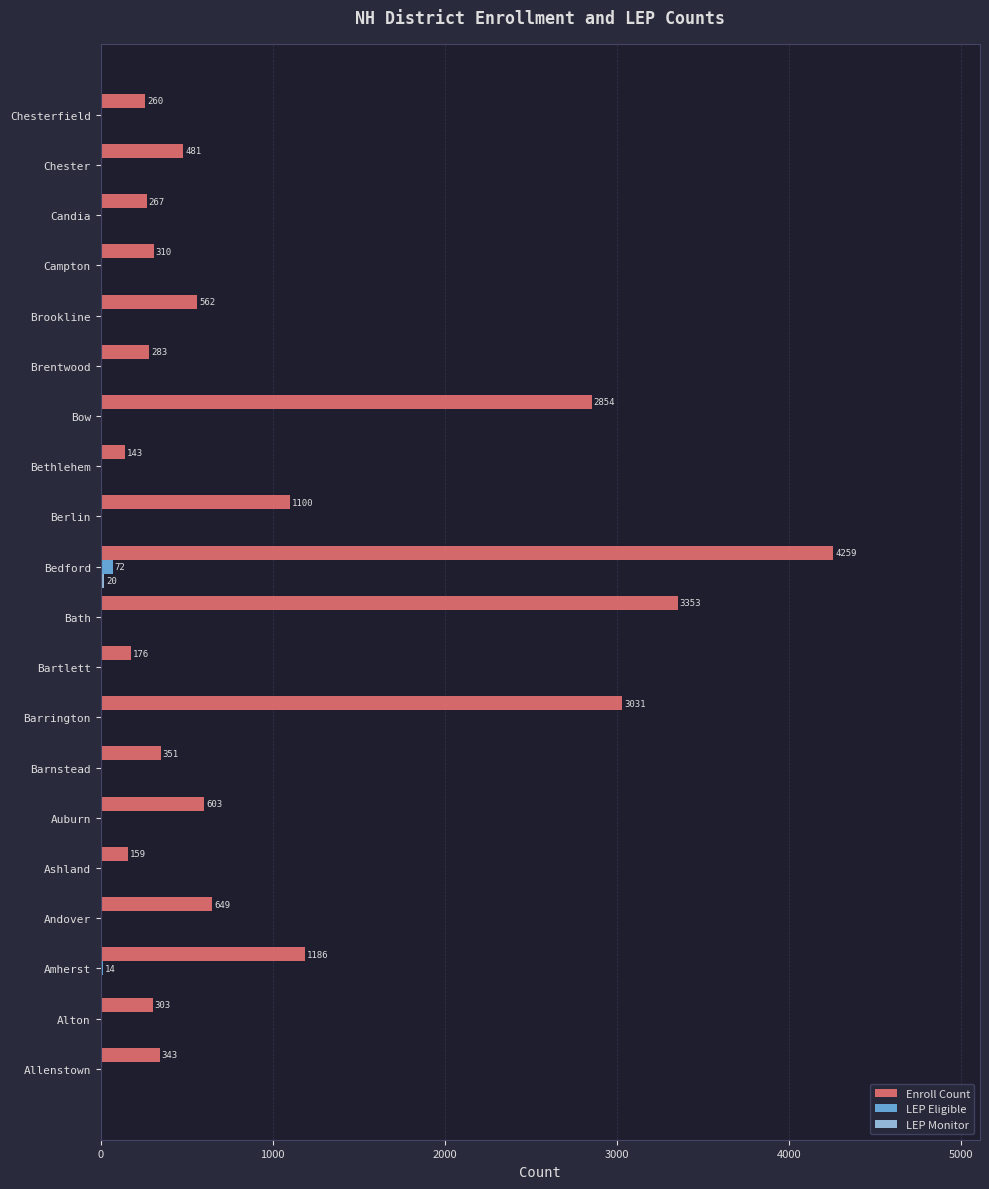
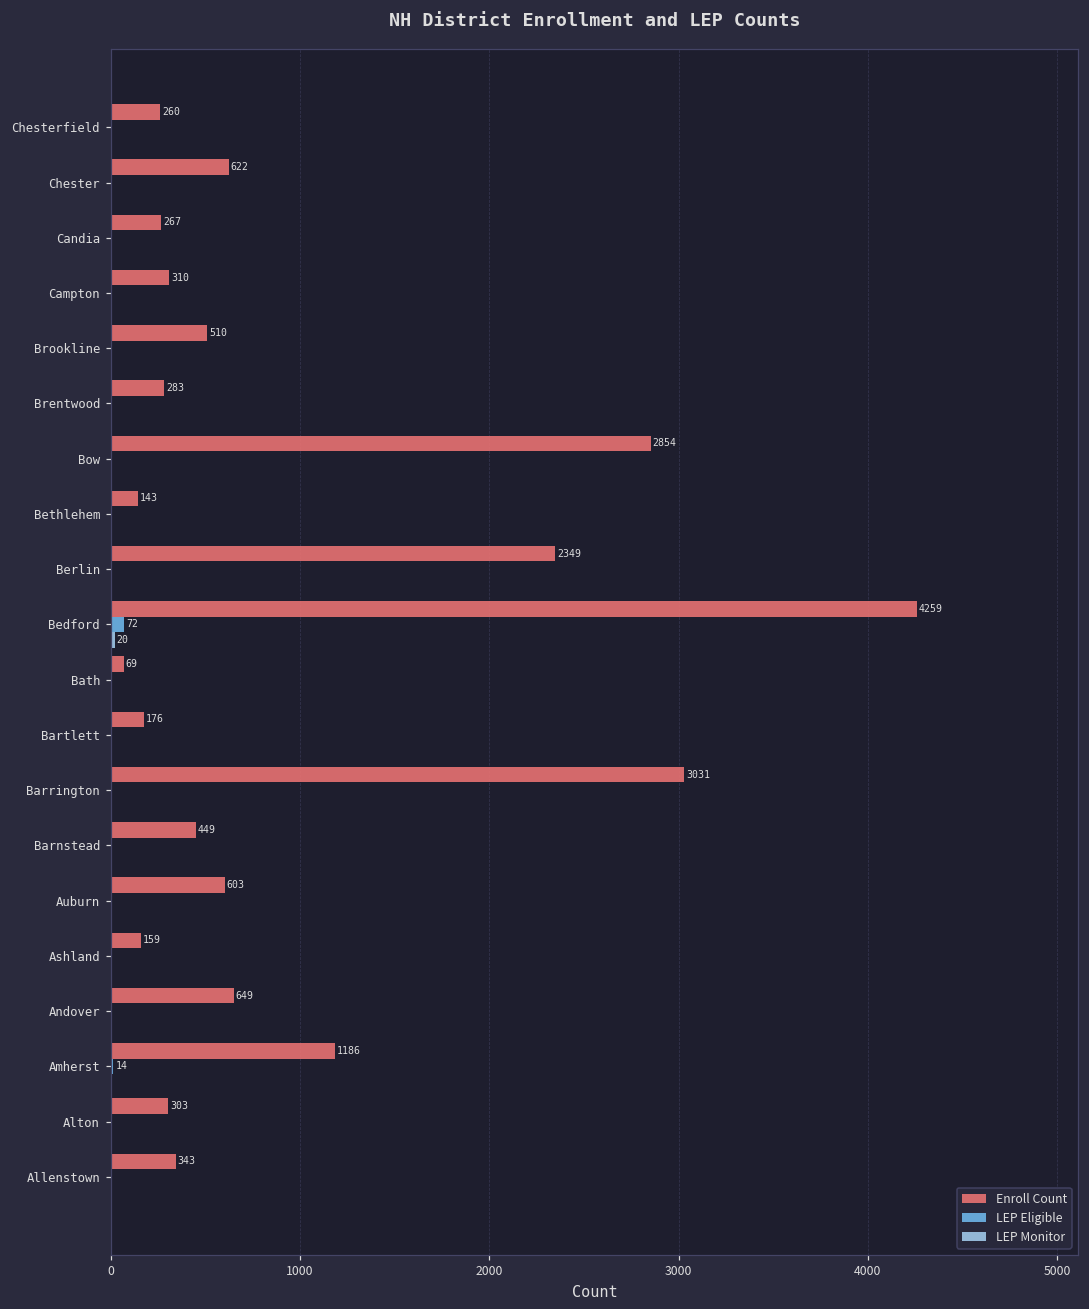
Enroll Count, Chester: 481 -> 622
Enroll Count, Brookline: 562 -> 510
Enroll Count, Berlin: 1100 -> 2349
Enroll Count, Bath: 3353 -> 69
Enroll Count, Barnstead: 351 -> 449
